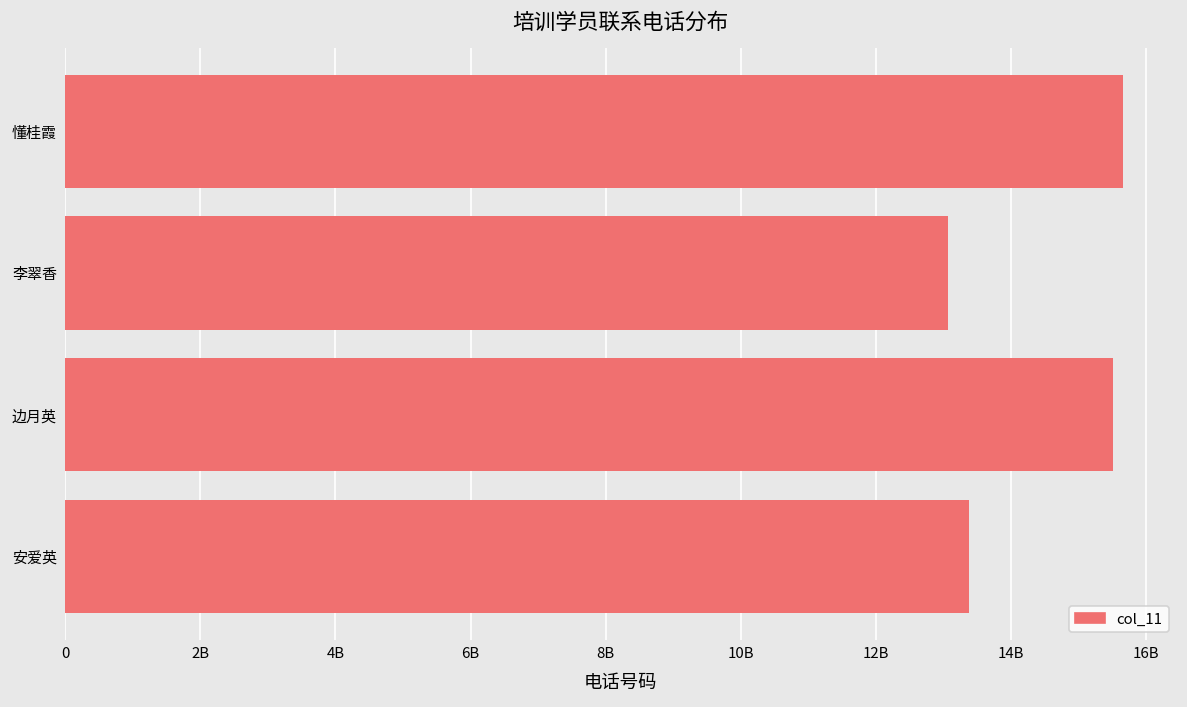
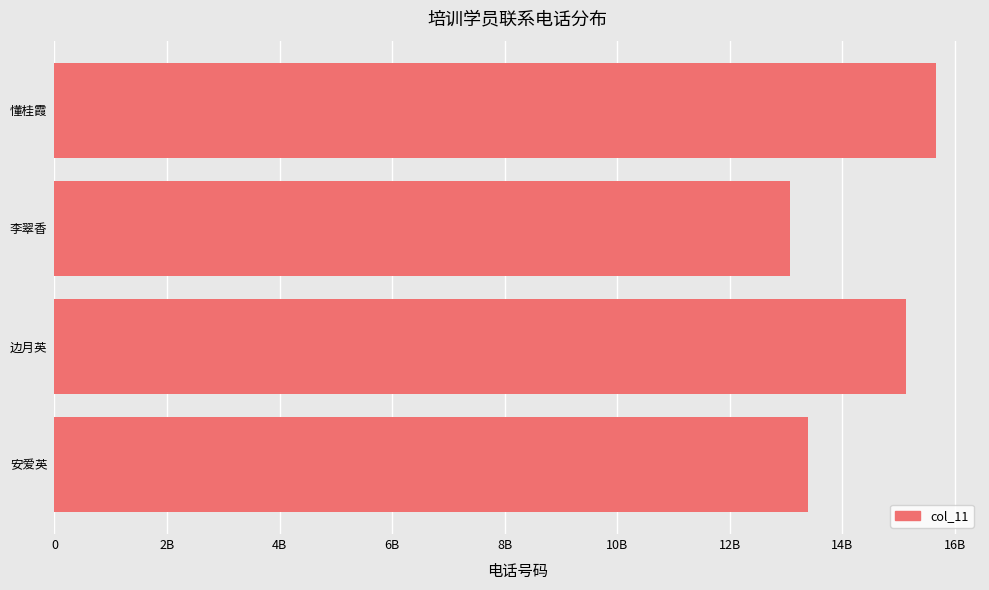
边月英: 15500000000 -> 15100000000
